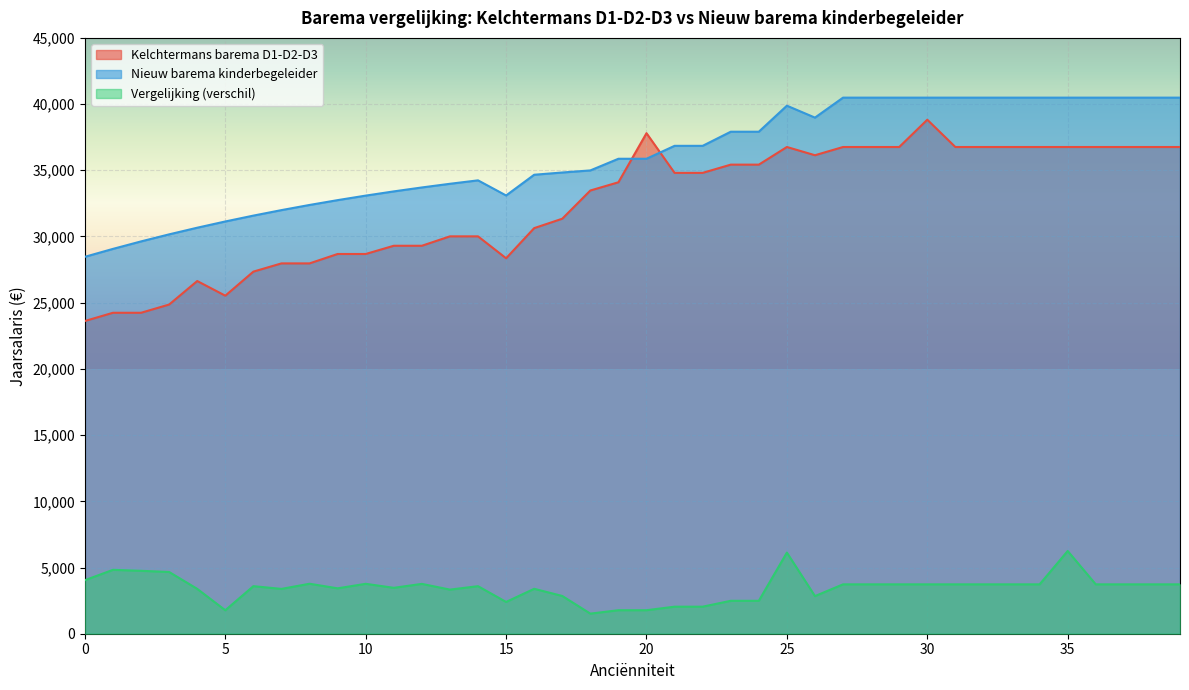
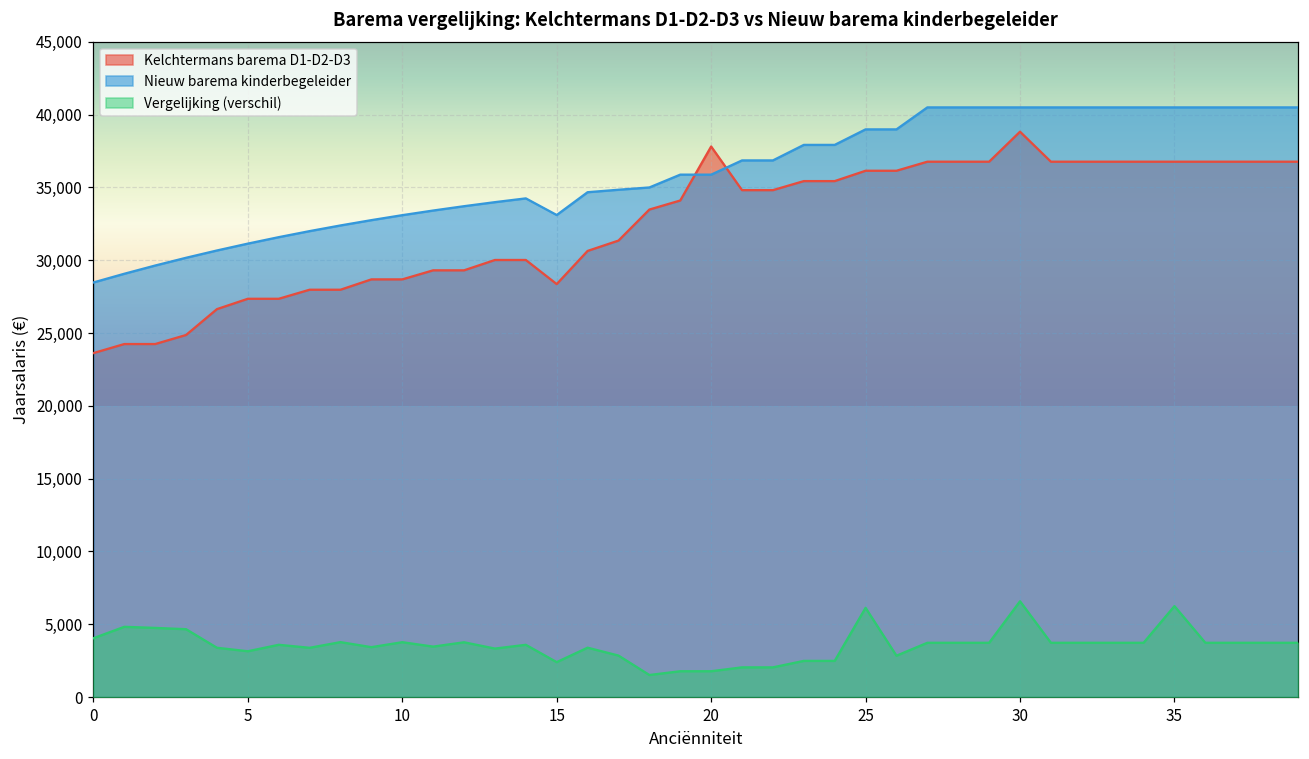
Kelchtermans barema D1-D2-D3, 5: 25,500 -> 27,300
Vergelijking (verschil), 5: 1,800 -> 3,100
Kelchtermans barema D1-D2-D3, 25: 36,800 -> 36,100
Nieuw barema kinderbegeleider, 25: 39,900 -> 39,000
Vergelijking (verschil), 30: 3,700 -> 6,600
